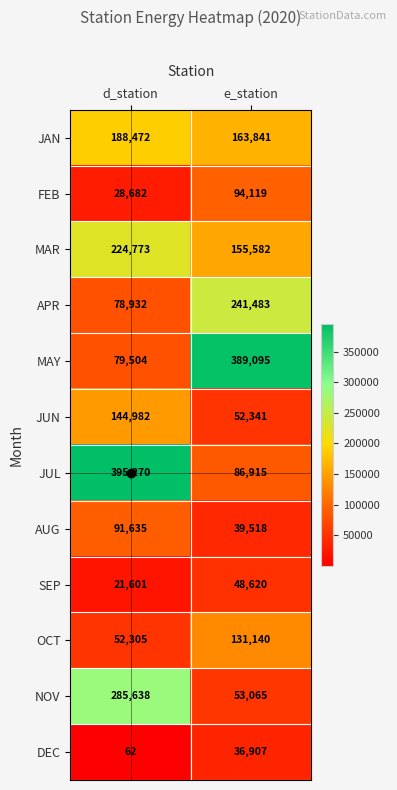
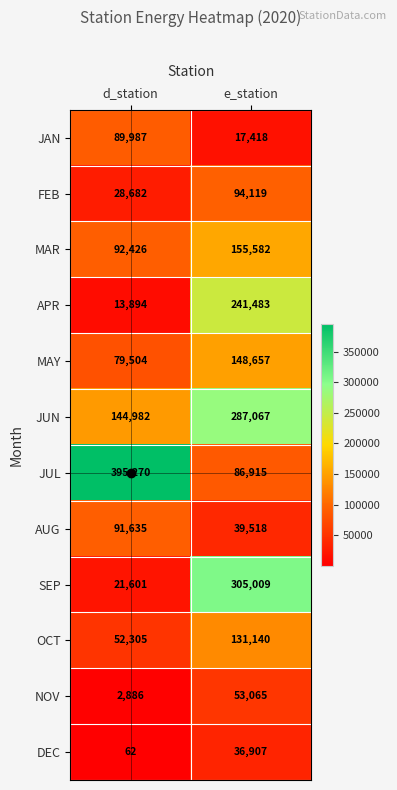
JAN, d_station: 188,472 -> 89,987
JAN, e_station: 163,841 -> 17,418
MAR, d_station: 224,773 -> 92,426
APR, d_station: 78,932 -> 13,894
MAY, e_station: 389,095 -> 148,657
JUN, e_station: 52,341 -> 287,067
SEP, e_station: 48,620 -> 305,009
NOV, d_station: 285,638 -> 2,886
